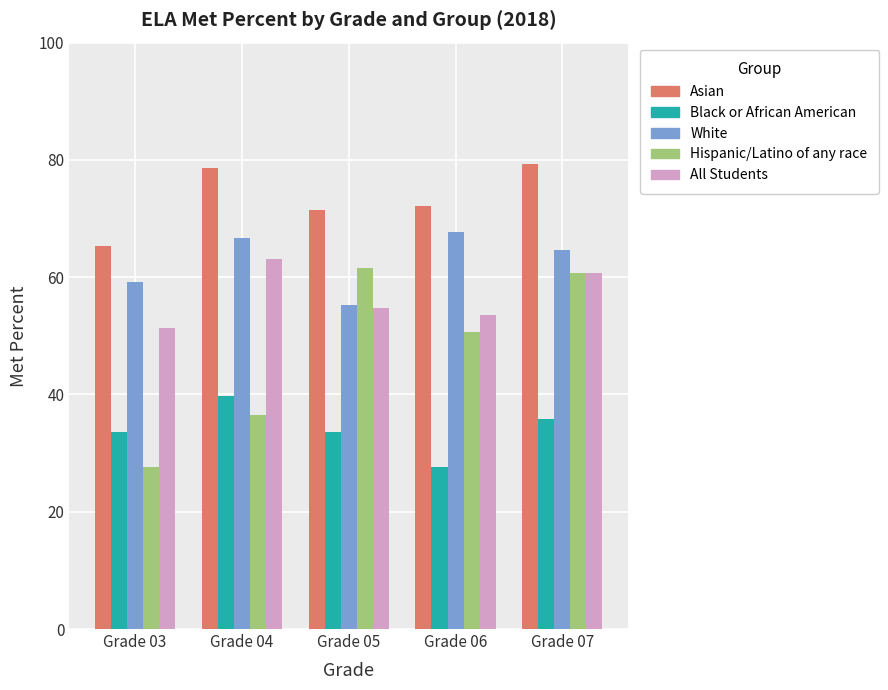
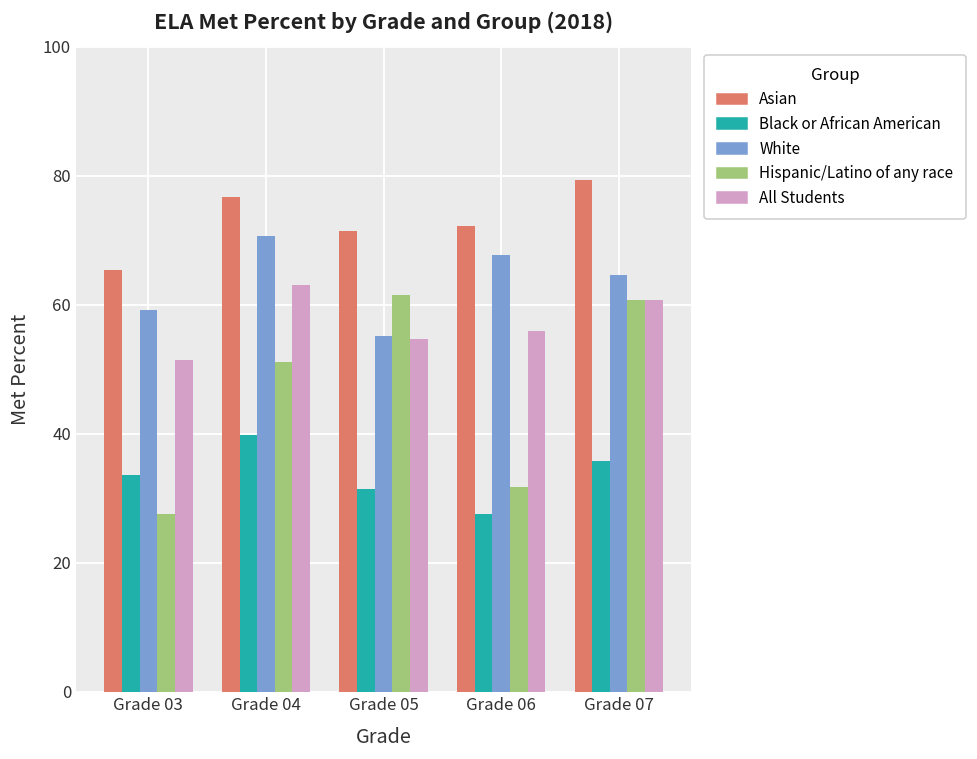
Asian, Grade 04: 79 -> 77
White, Grade 04: 67 -> 71
Hispanic/Latino of any race, Grade 04: 37 -> 51
Black or African American, Grade 05: 34 -> 32
Hispanic/Latino of any race, Grade 06: 51 -> 32
All Students, Grade 06: 54 -> 56
